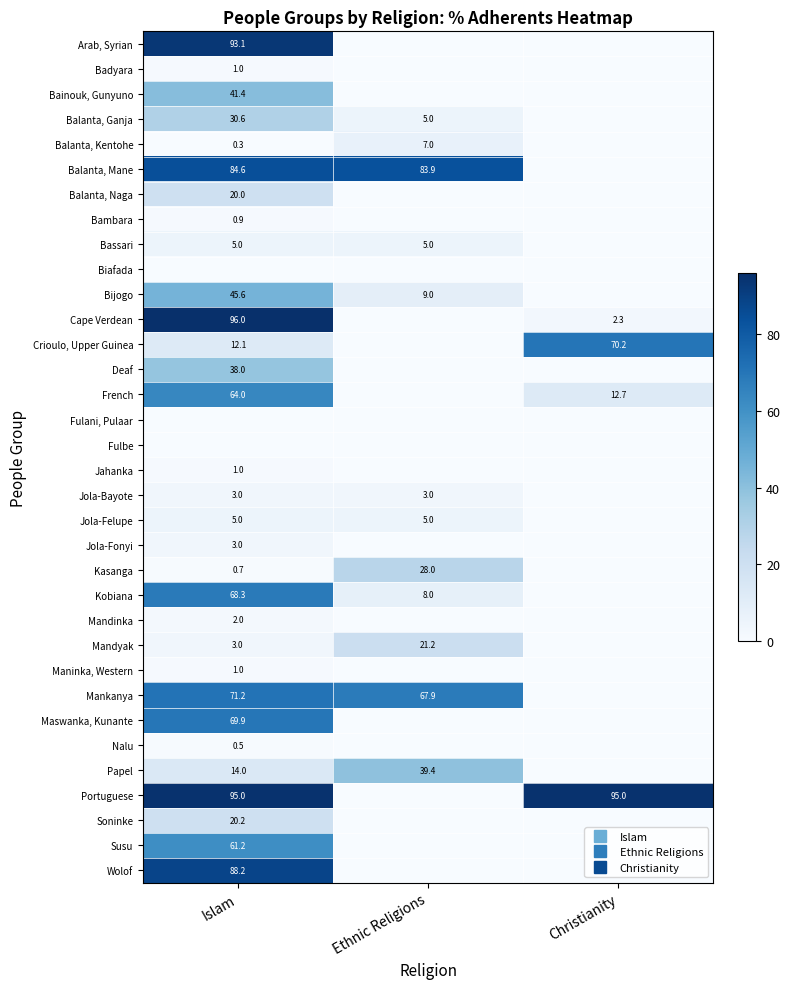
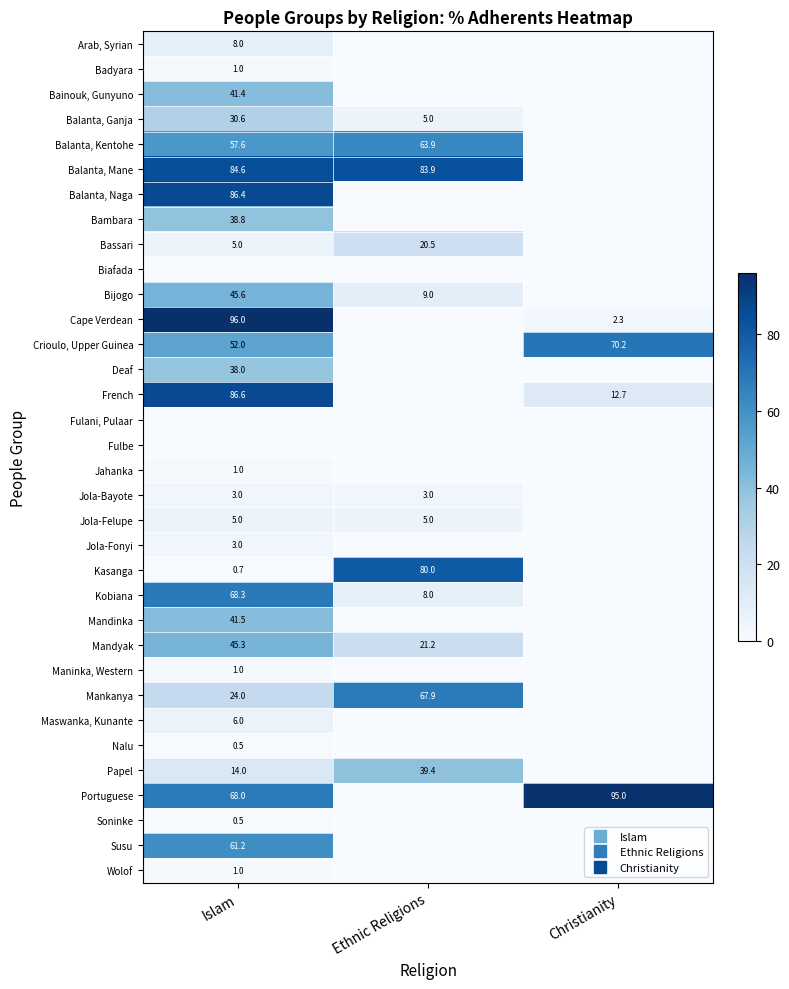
Arab, Syrian, Islam: 93.1 -> 8.0
Balanta, Kentohe, Islam: 0.3 -> 57.6
Balanta, Kentohe, Ethnic Religions: 7.0 -> 63.9
Balanta, Naga, Islam: 20.0 -> 86.4
Bambara, Islam: 0.9 -> 38.8
Bassari, Ethnic Religions: 5.0 -> 20.5
Crioulo, Upper Guinea, Islam: 12.1 -> 52.0
French, Islam: 64.0 -> 86.6
Kasanga, Ethnic Religions: 28.0 -> 80.0
Mandinka, Islam: 2.0 -> 41.5
Mandyak, Islam: 3.0 -> 45.3
Mankanya, Islam: 71.2 -> 24.0
Maswanka, Kunante, Islam: 69.9 -> 6.0
Portuguese, Islam: 95.0 -> 68.0
Soninke, Islam: 20.2 -> 0.5
Wolof, Islam: 88.2 -> 1.0
